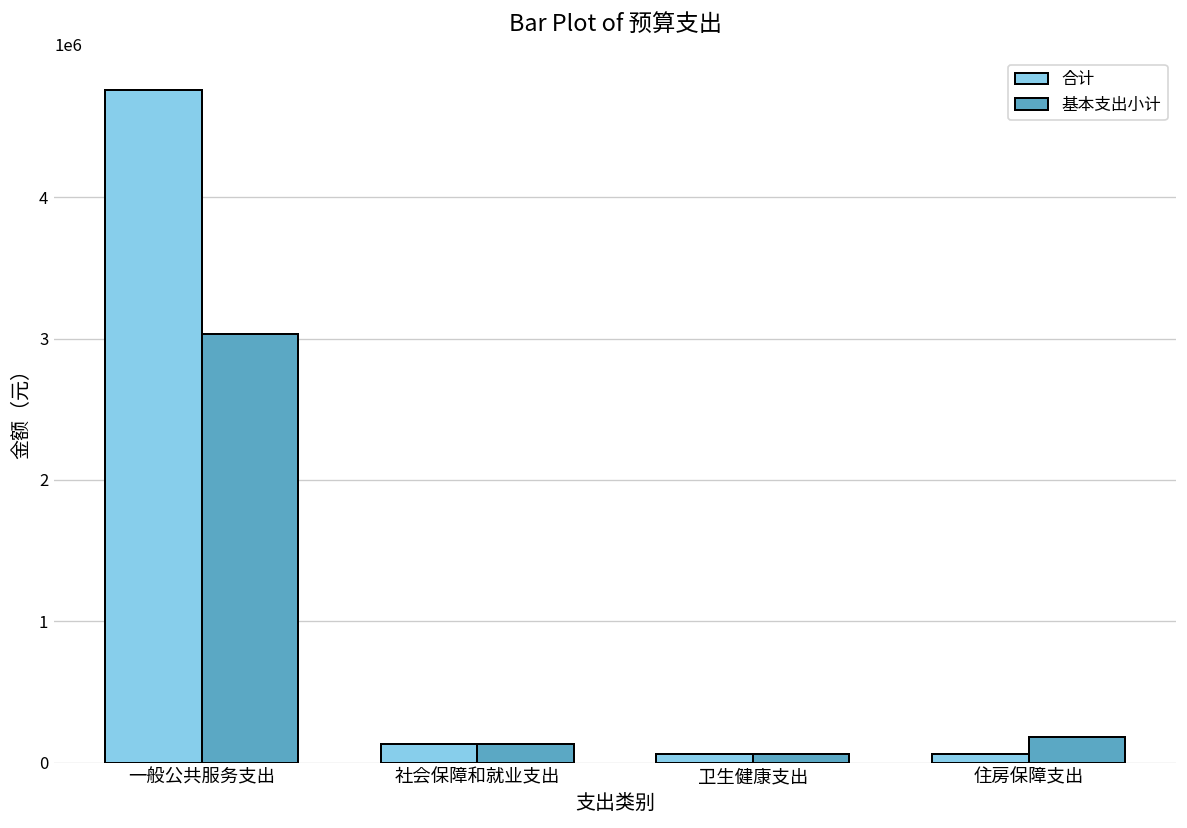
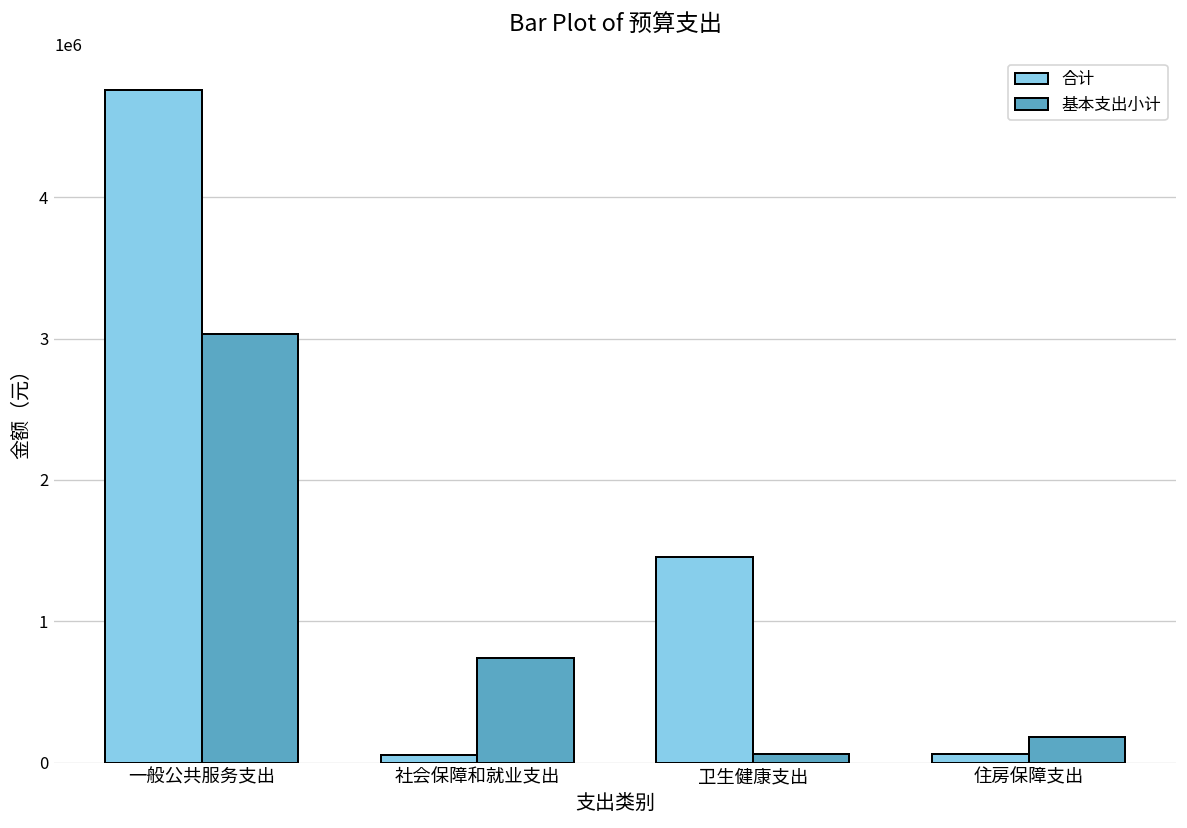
合计, 社会保障和就业支出: 130000 -> 60000
基本支出小计, 社会保障和就业支出: 130000 -> 740000
合计, 卫生健康支出: 60000 -> 1460000
